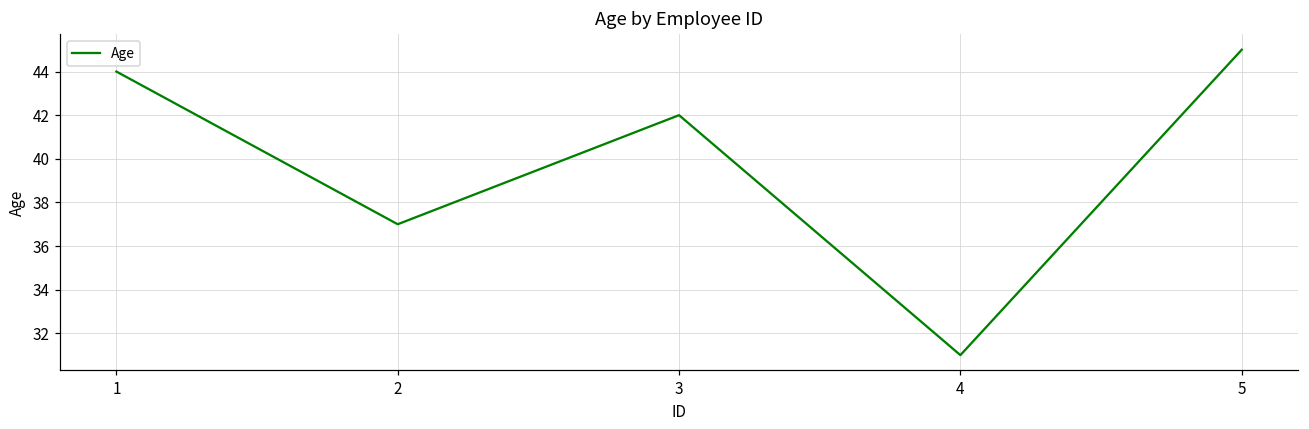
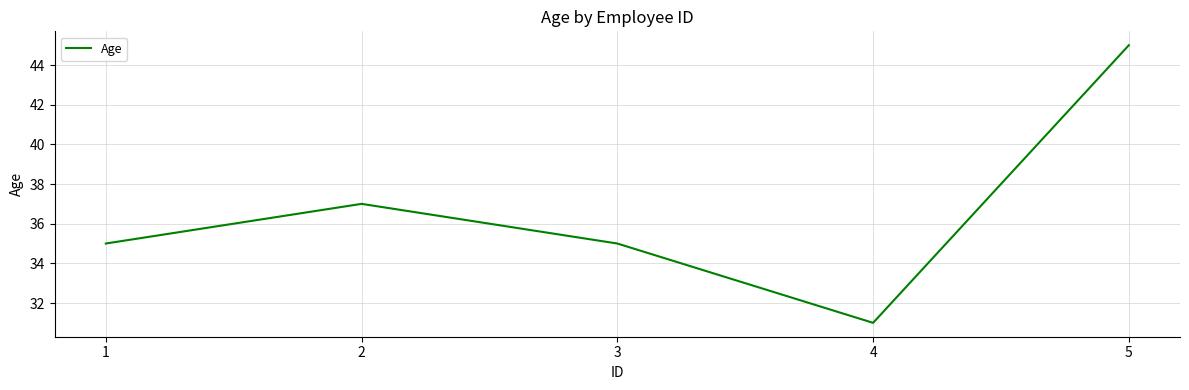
1: 44 -> 35
3: 42 -> 35
